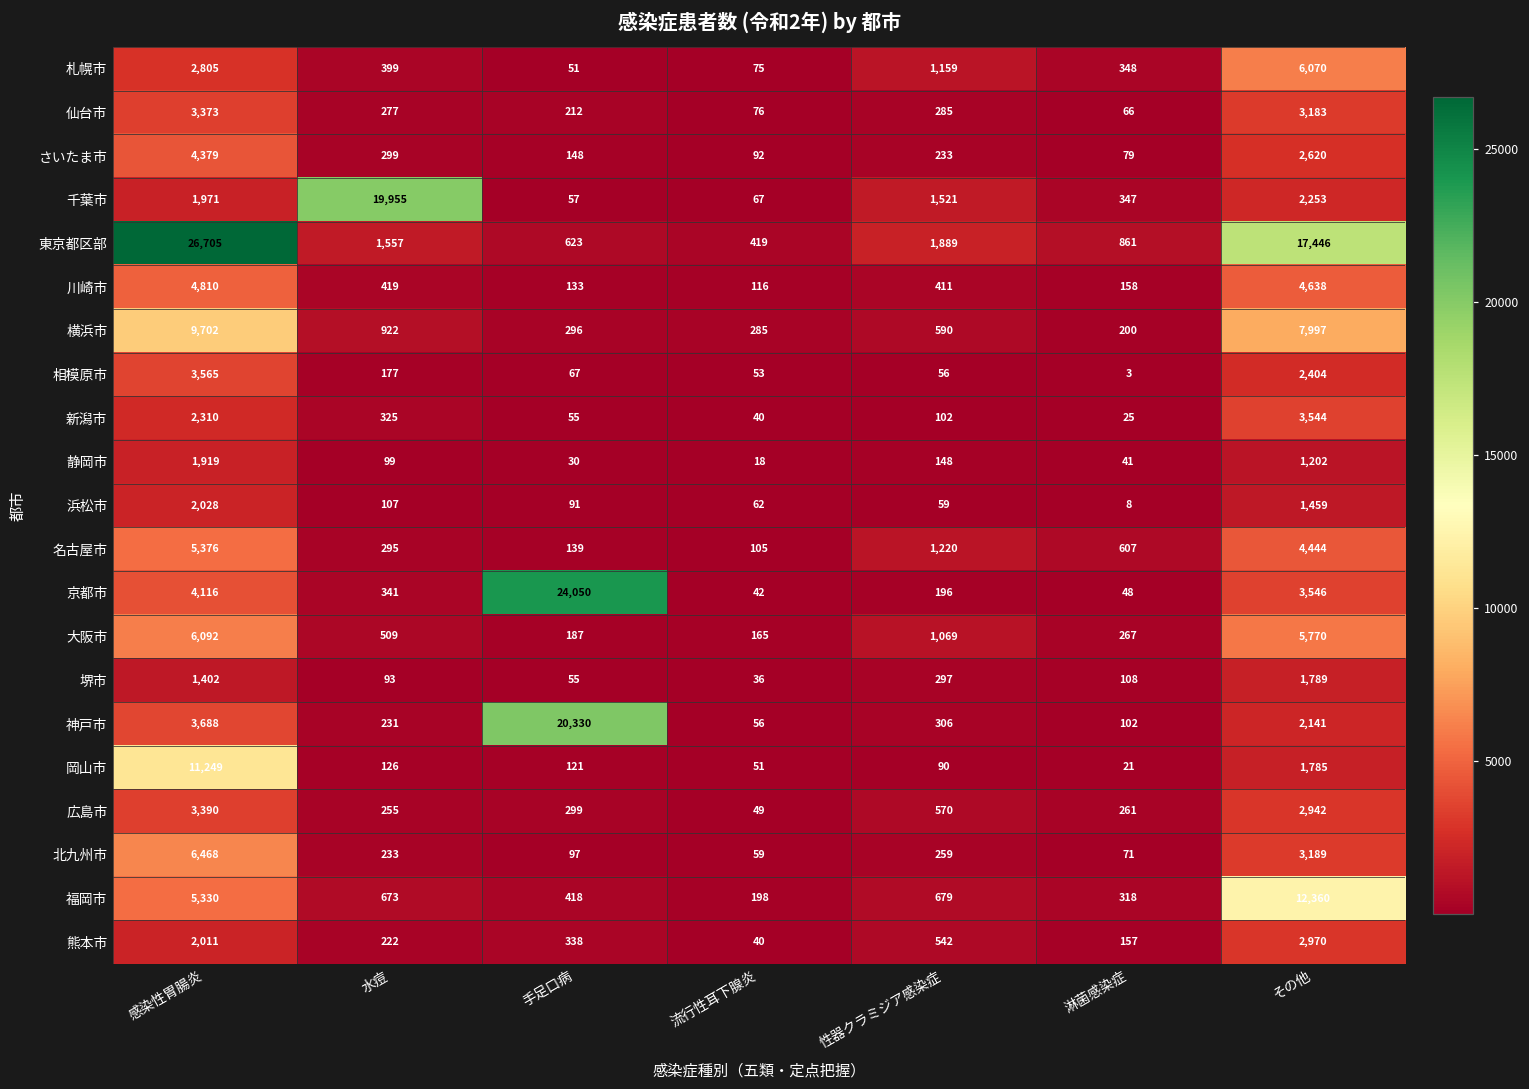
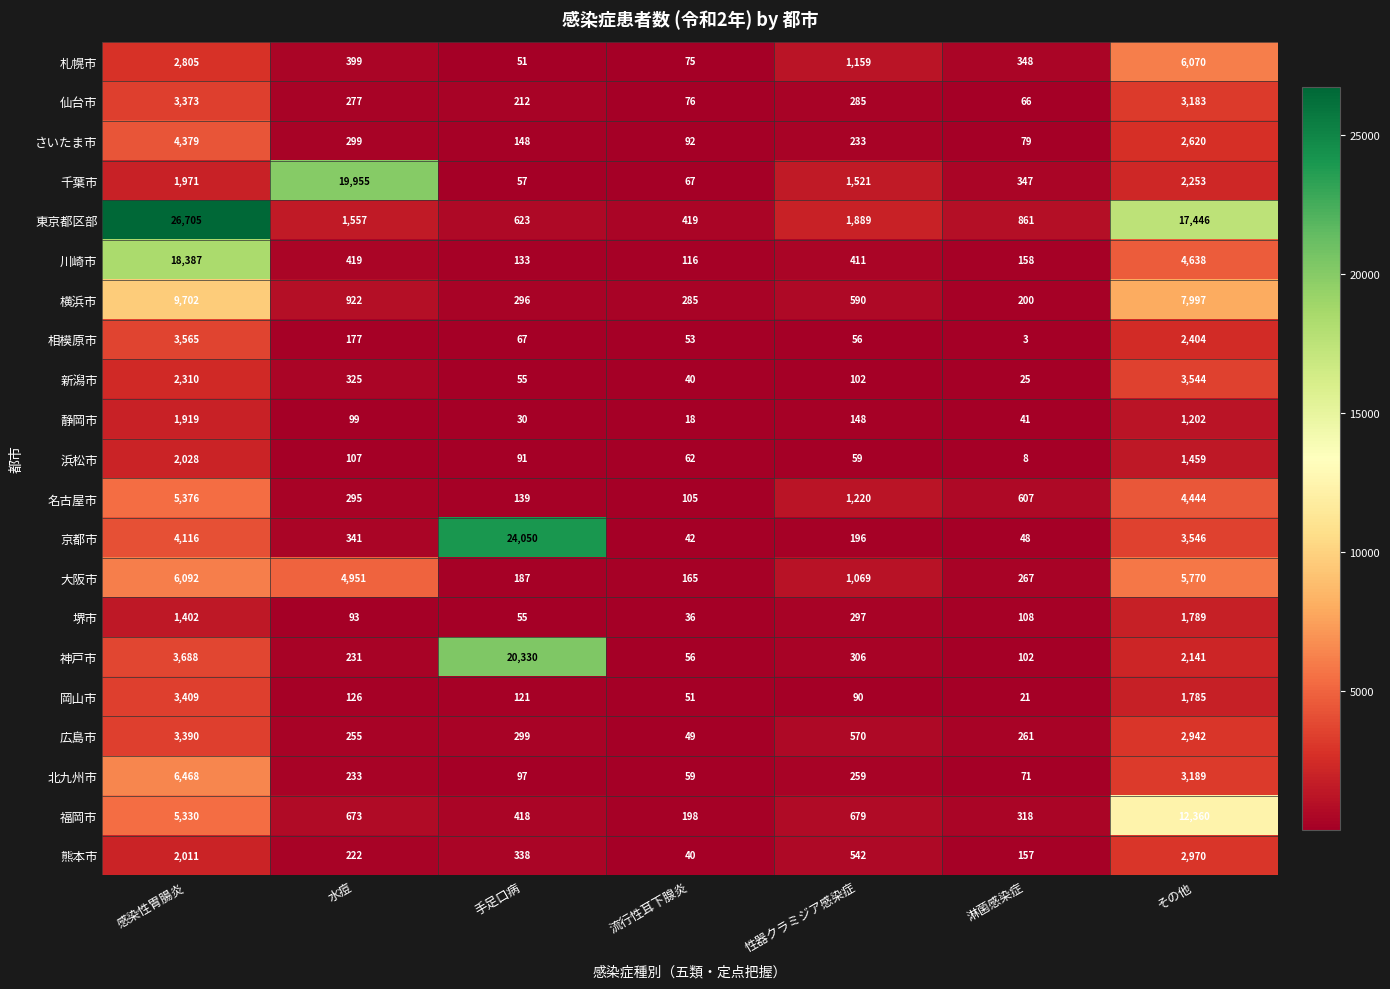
川崎市, 感染性胃腸炎: 4,810 -> 18,387
大阪市, 水痘: 509 -> 4,951
岡山市, 感染性胃腸炎: 11,249 -> 3,409
